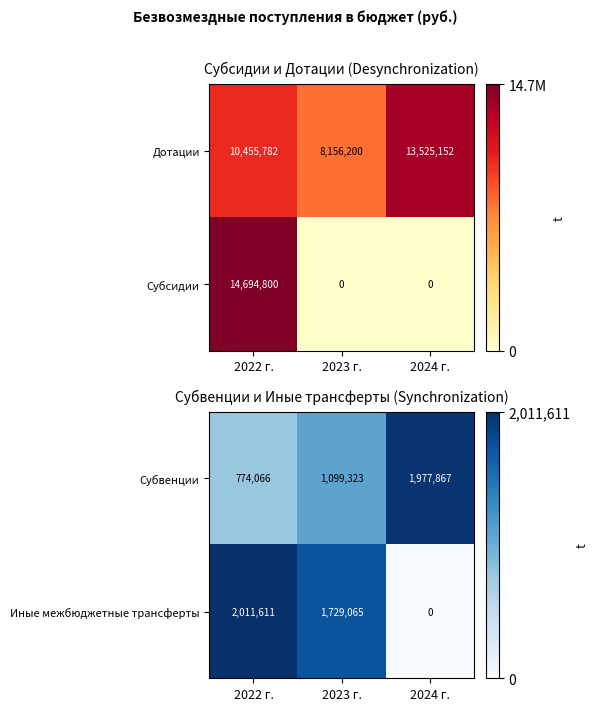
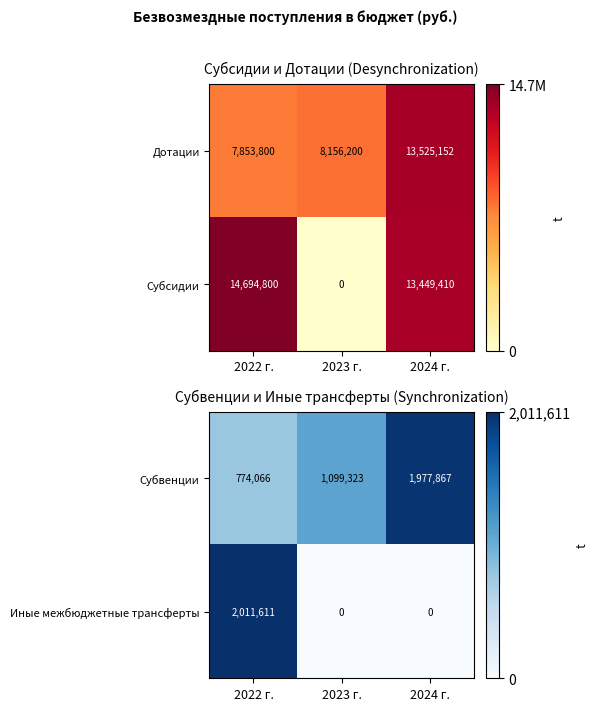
Субсидии и Дотации (Desynchronization), Дотации, 2022 г.: 10,455,782 -> 7,853,800
Субсидии и Дотации (Desynchronization), Субсидии, 2024 г.: 0 -> 13,449,410
Субвенции и Иные трансферты (Synchronization), Иные межбюджетные трансферты, 2023 г.: 1,729,065 -> 0
